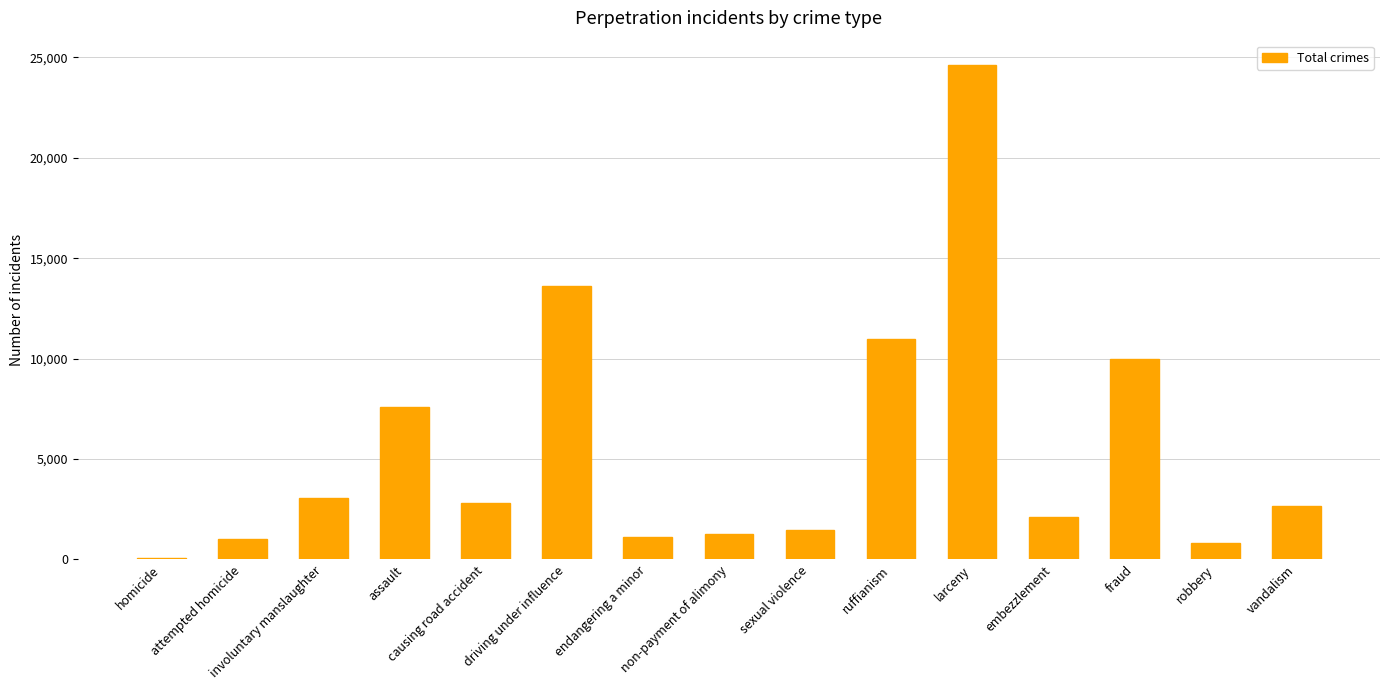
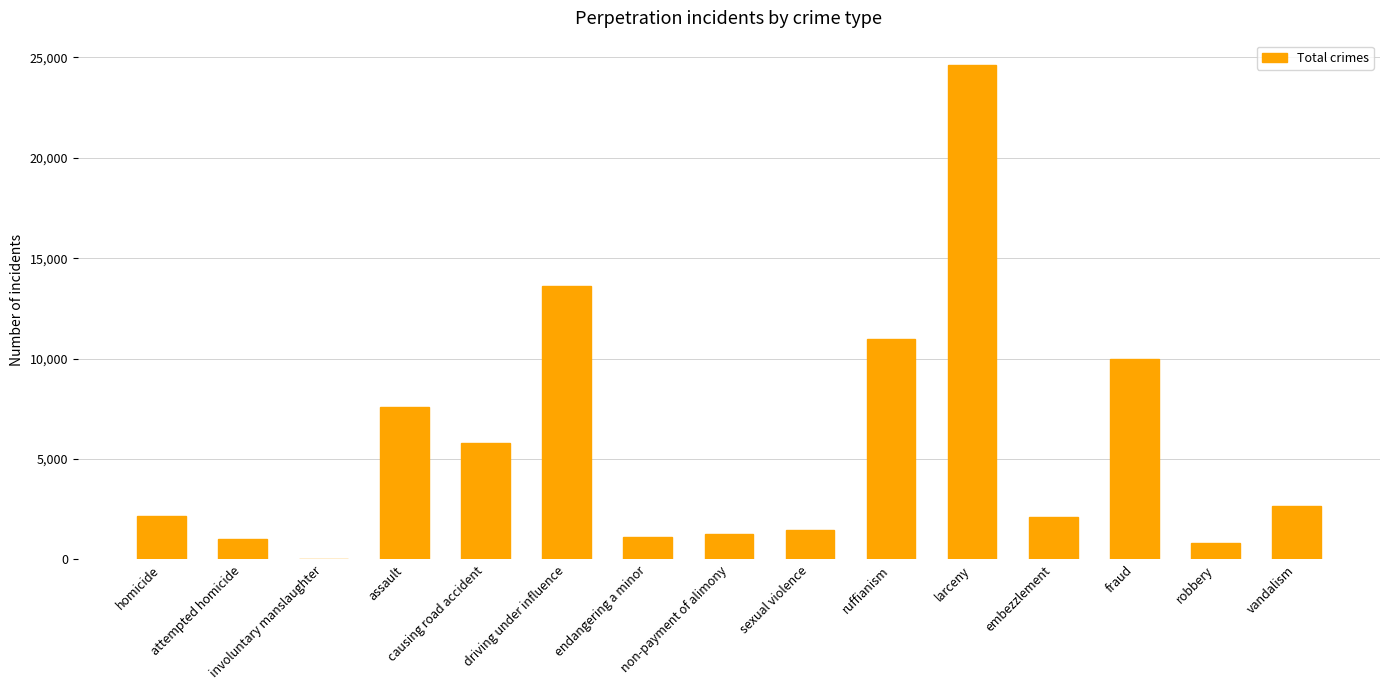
homicide: 100 -> 2,200
involuntary manslaughter: 3,000 -> 0
causing road accident: 2,800 -> 5,800
